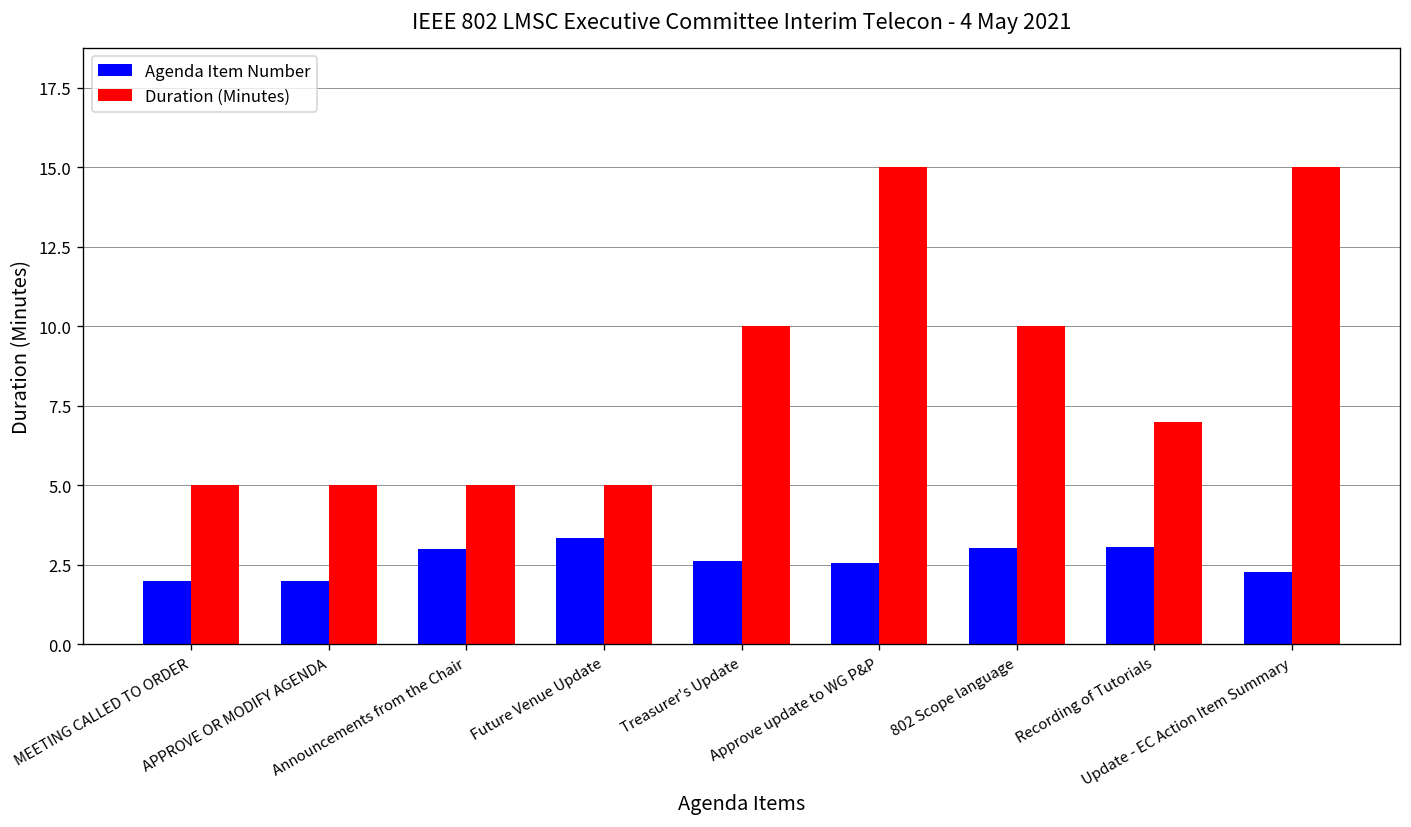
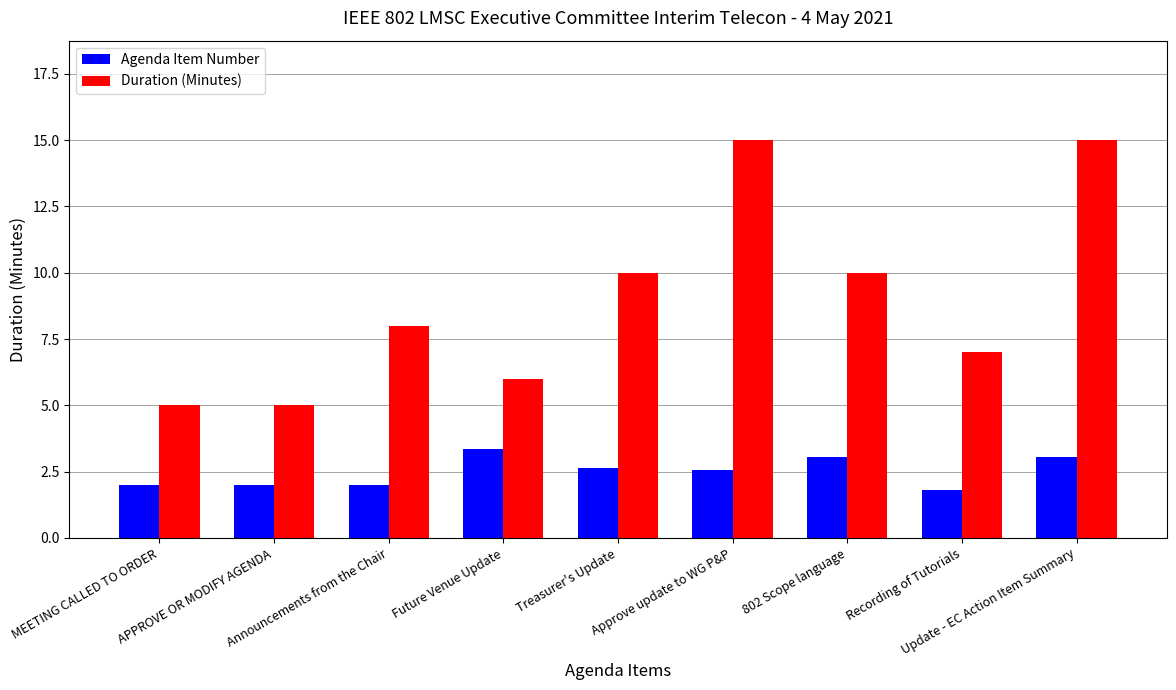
Agenda Item Number, Announcements from the Chair: 3 -> 2
Duration (Minutes), Announcements from the Chair: 5 -> 8
Duration (Minutes), Future Venue Update: 5 -> 6
Agenda Item Number, Recording of Tutorials: 3.1 -> 1.8
Agenda Item Number, Update - EC Action Item Summary: 2.3 -> 3.1
